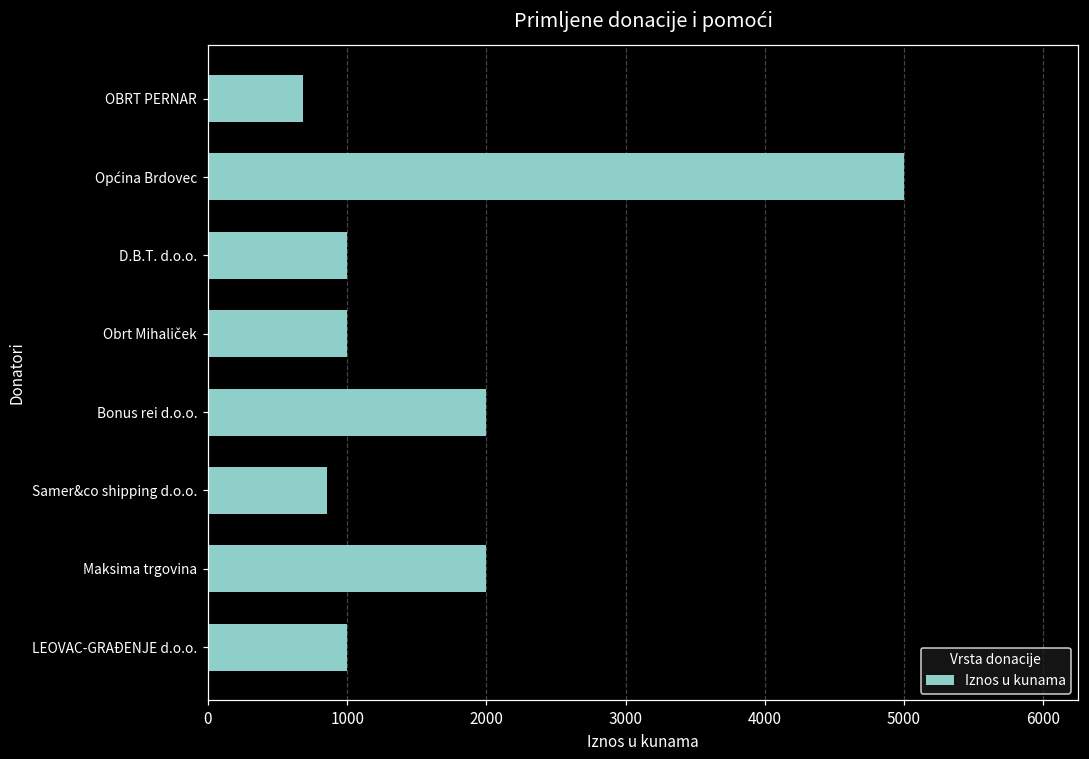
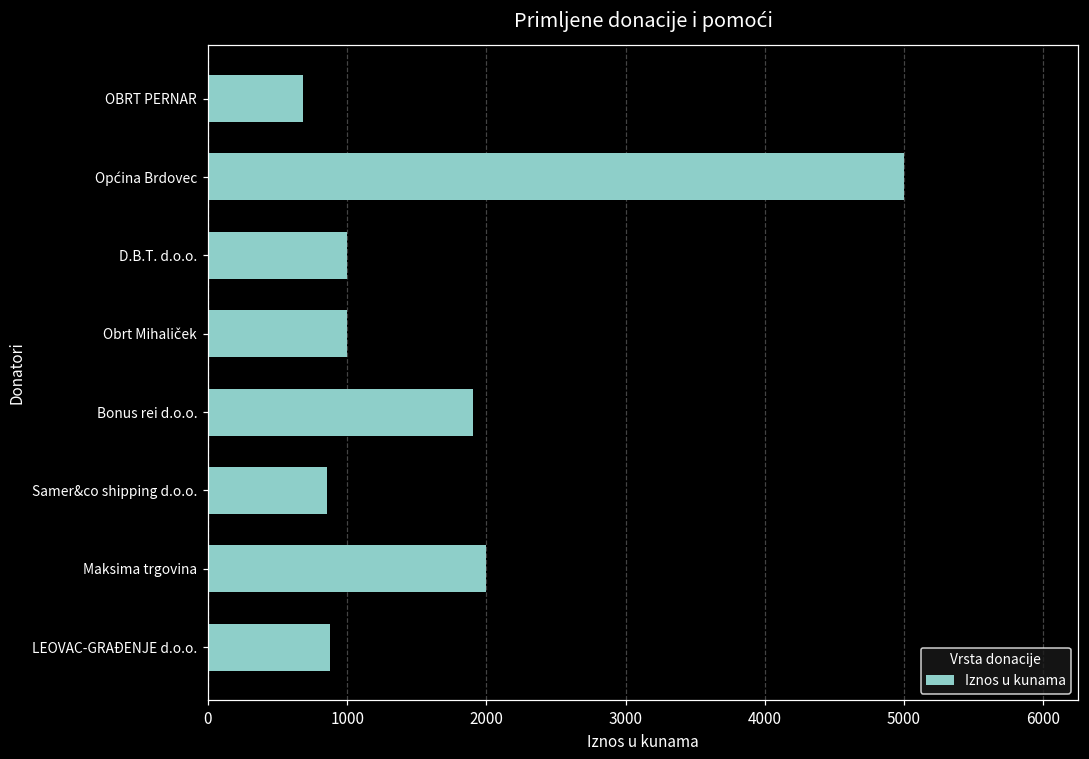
Bonus rei d.o.o.: 2000 -> 1900
LEOVAC-GRAĐENJE d.o.o.: 1000 -> 870
